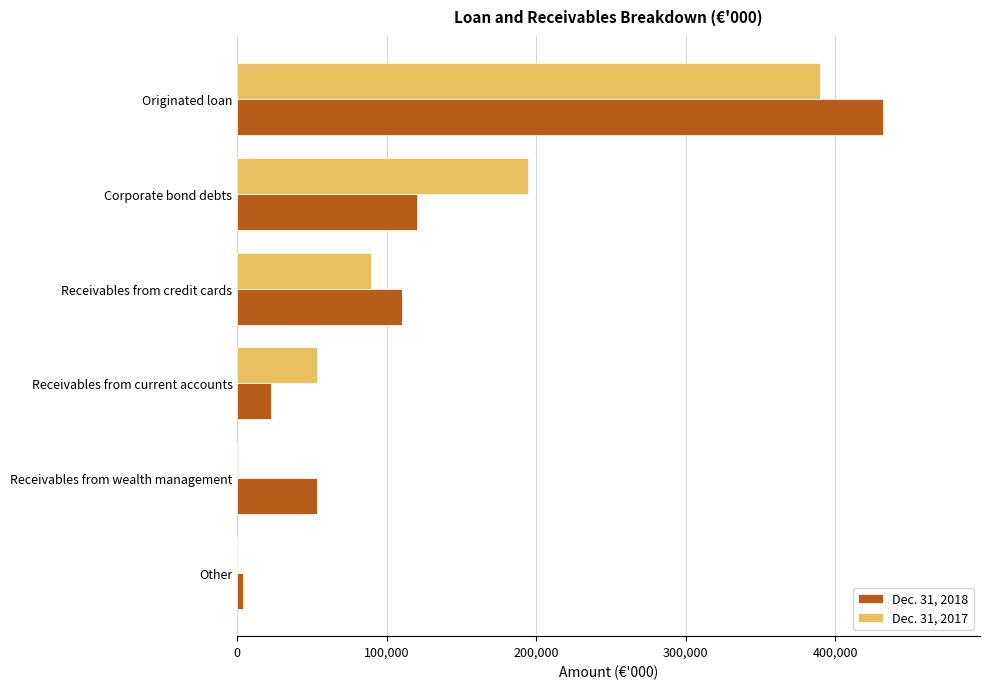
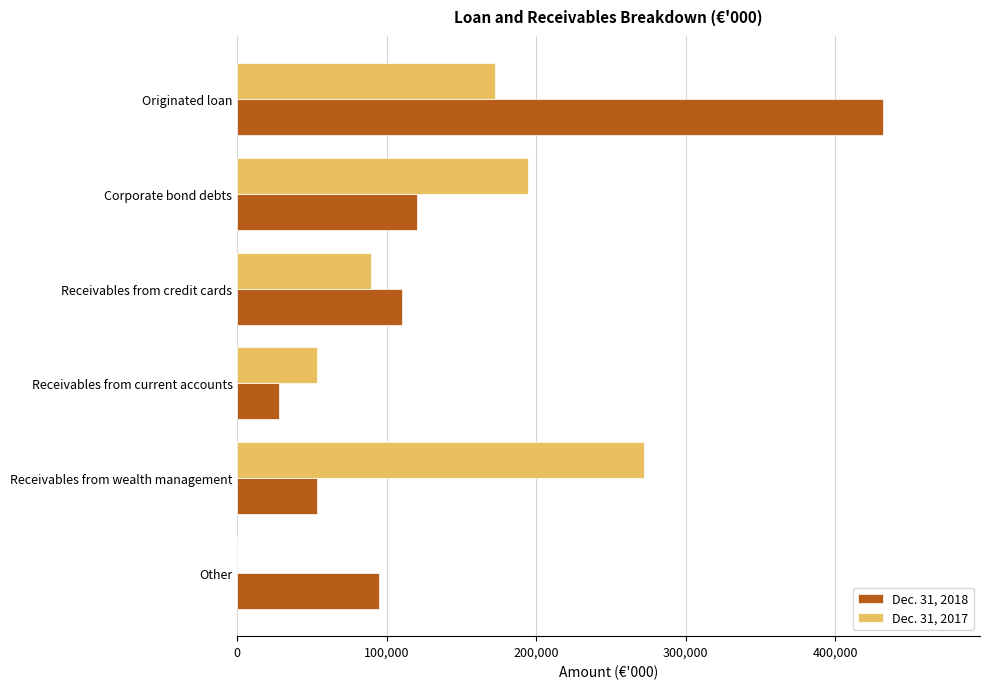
Dec. 31, 2017, Originated loan: 390,000 -> 172,000
Dec. 31, 2018, Receivables from current accounts: 22,000 -> 28,000
Dec. 31, 2017, Receivables from wealth management: 1,000 -> 272,000
Dec. 31, 2018, Other: 4,000 -> 94,000
